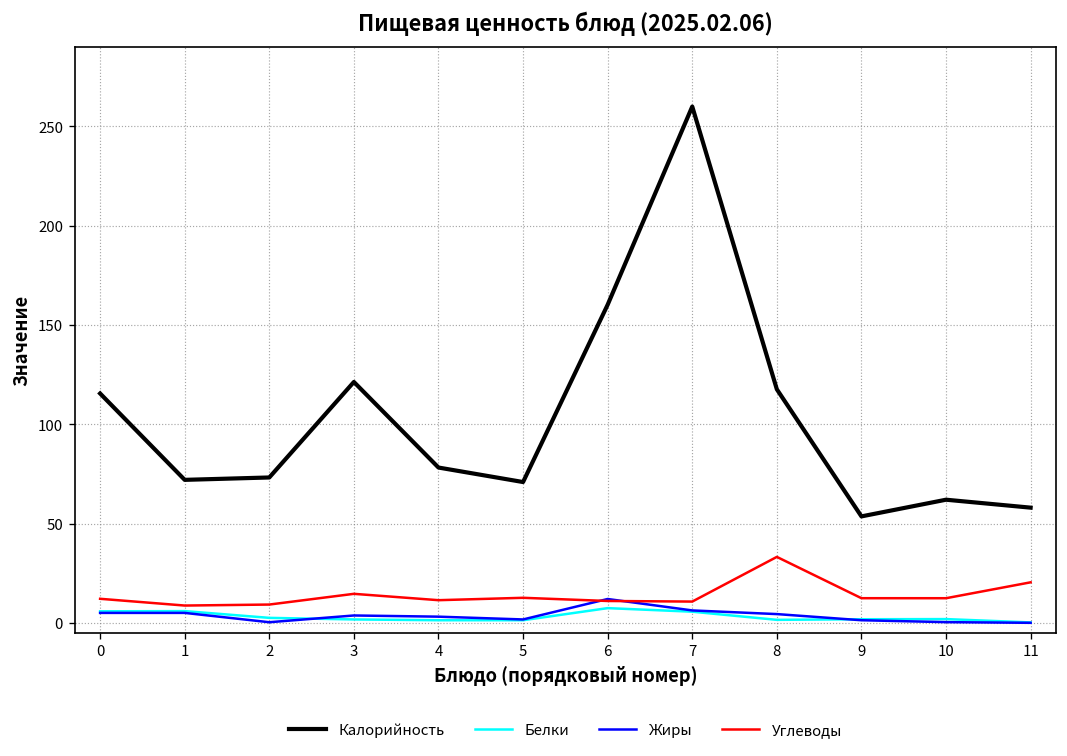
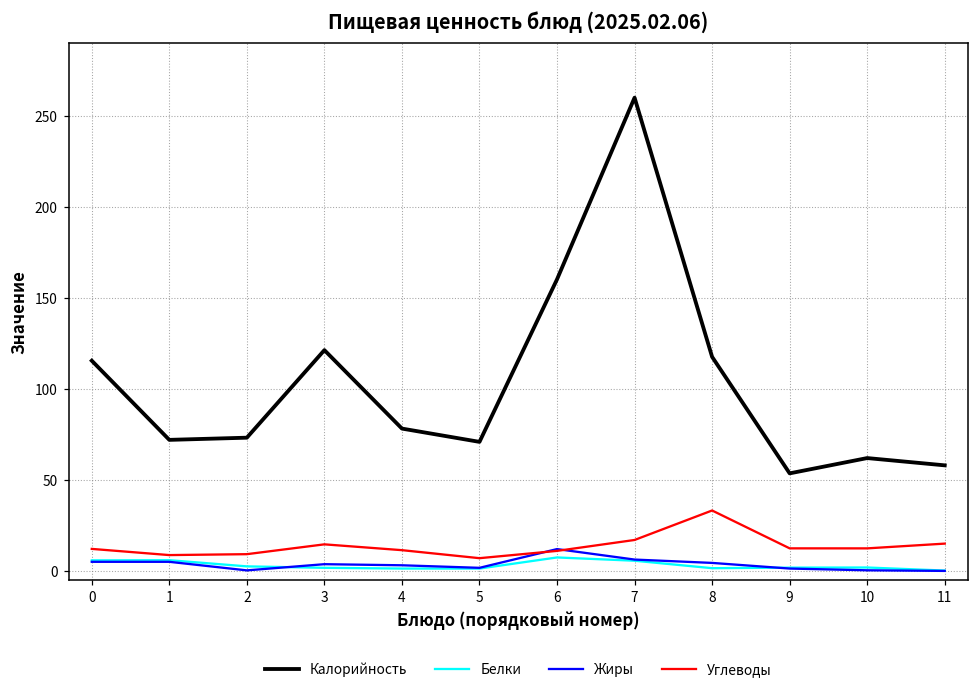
Углеводы, 5: 13 -> 7
Углеводы, 7: 11 -> 17
Углеводы, 11: 20 -> 15
